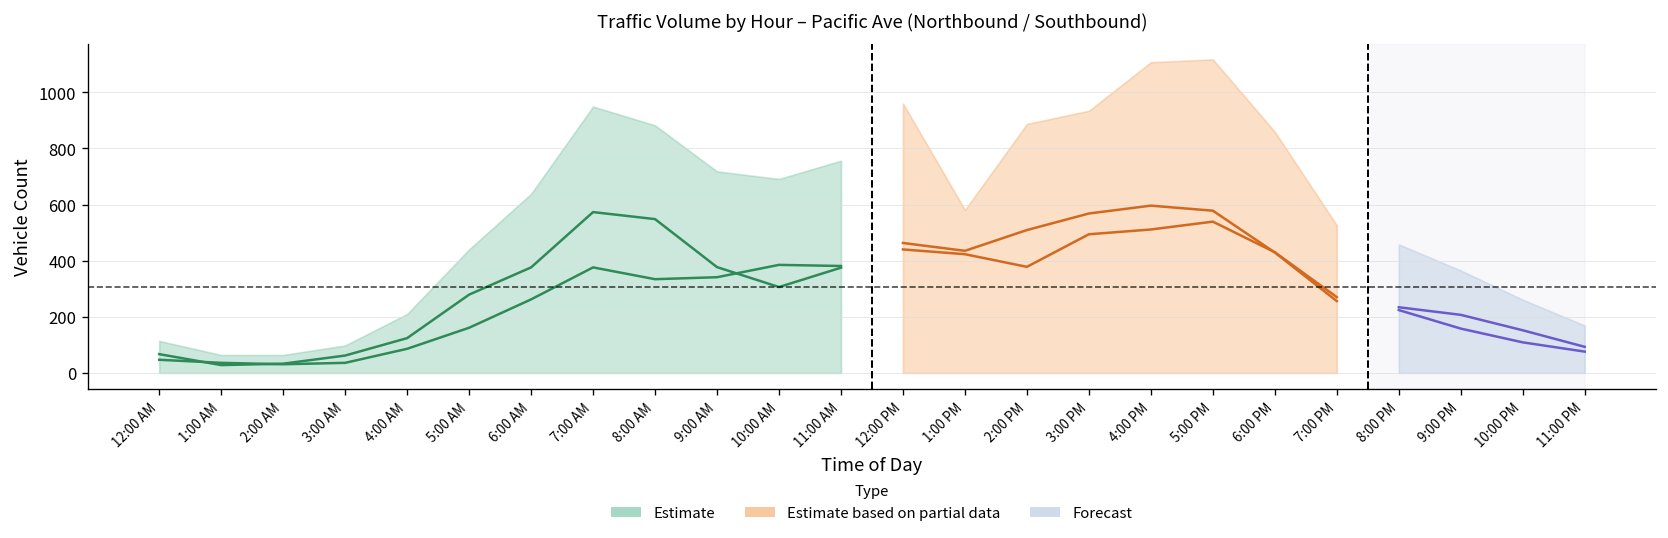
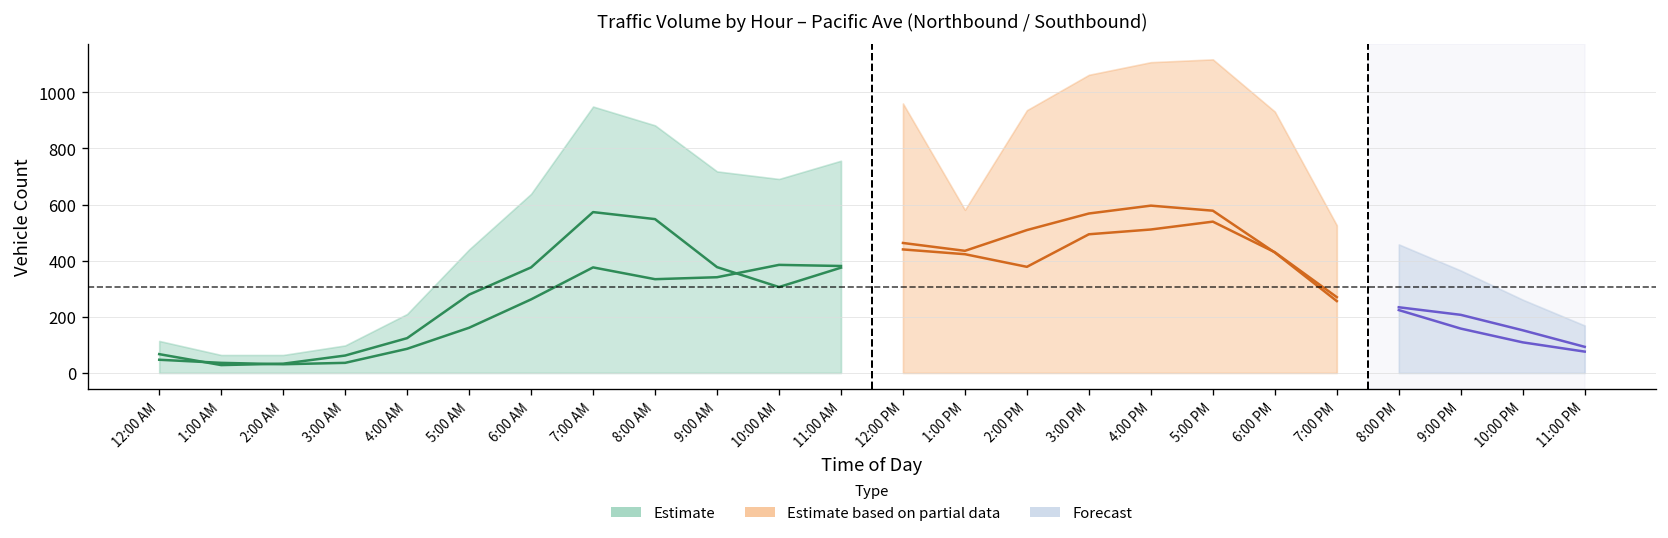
Estimate based on partial data, 2:00 PM: 890 -> 940
Estimate based on partial data, 3:00 PM: 930 -> 1060
Estimate based on partial data, 6:00 PM: 860 -> 930
